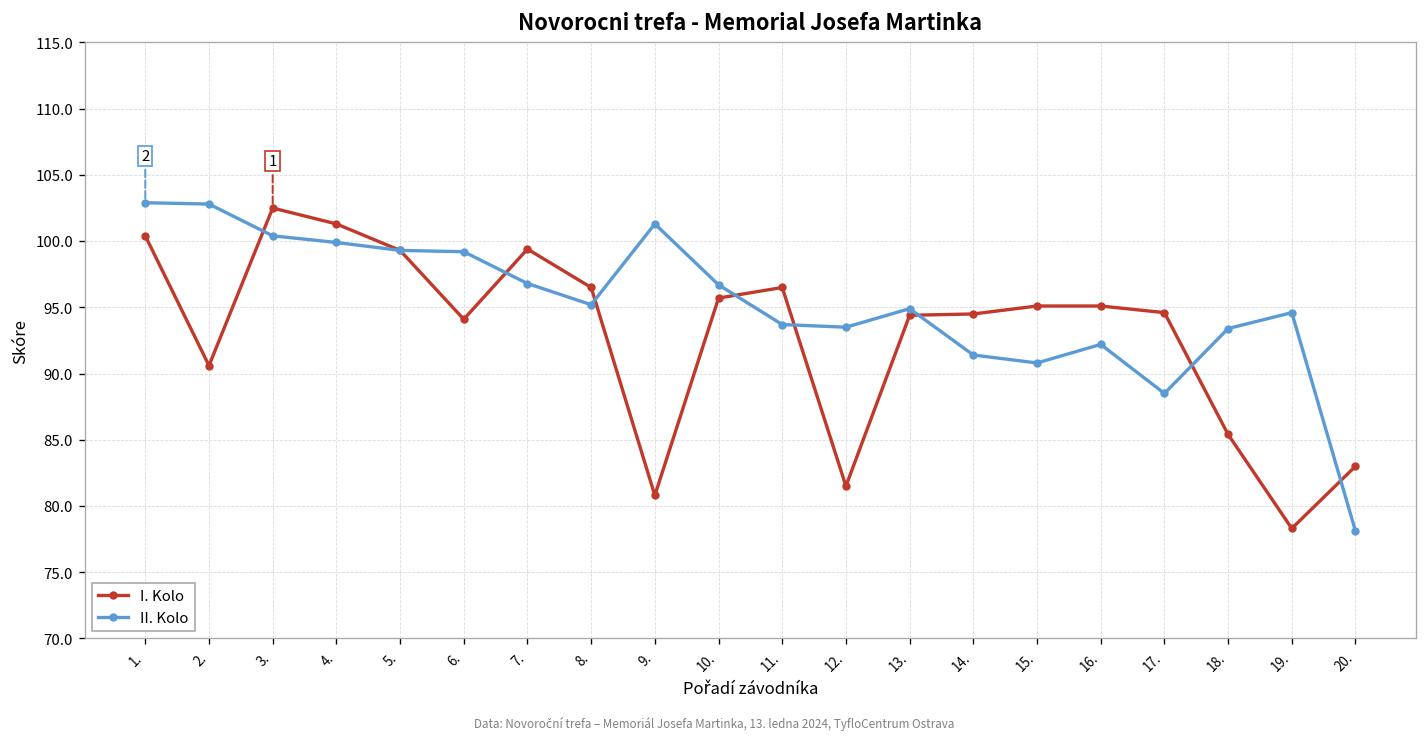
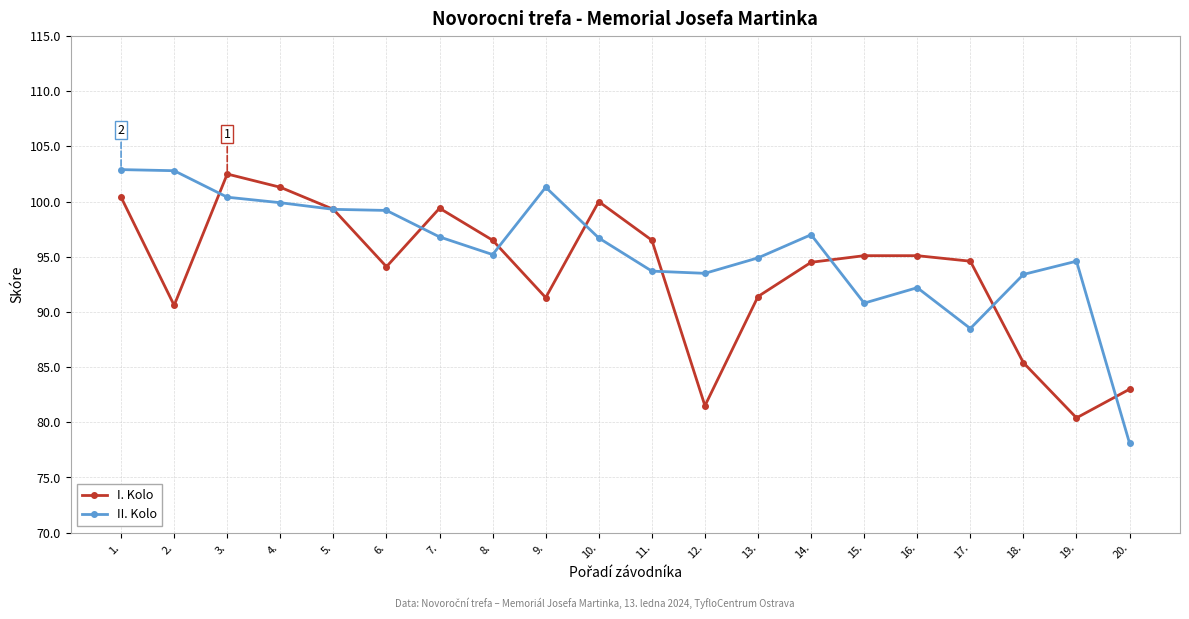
I. Kolo, 9.: 80.8 -> 91.3
I. Kolo, 10.: 95.7 -> 100.0
I. Kolo, 13.: 94.4 -> 91.4
II. Kolo, 14.: 91.4 -> 97.0
I. Kolo, 19.: 78.3 -> 80.4
